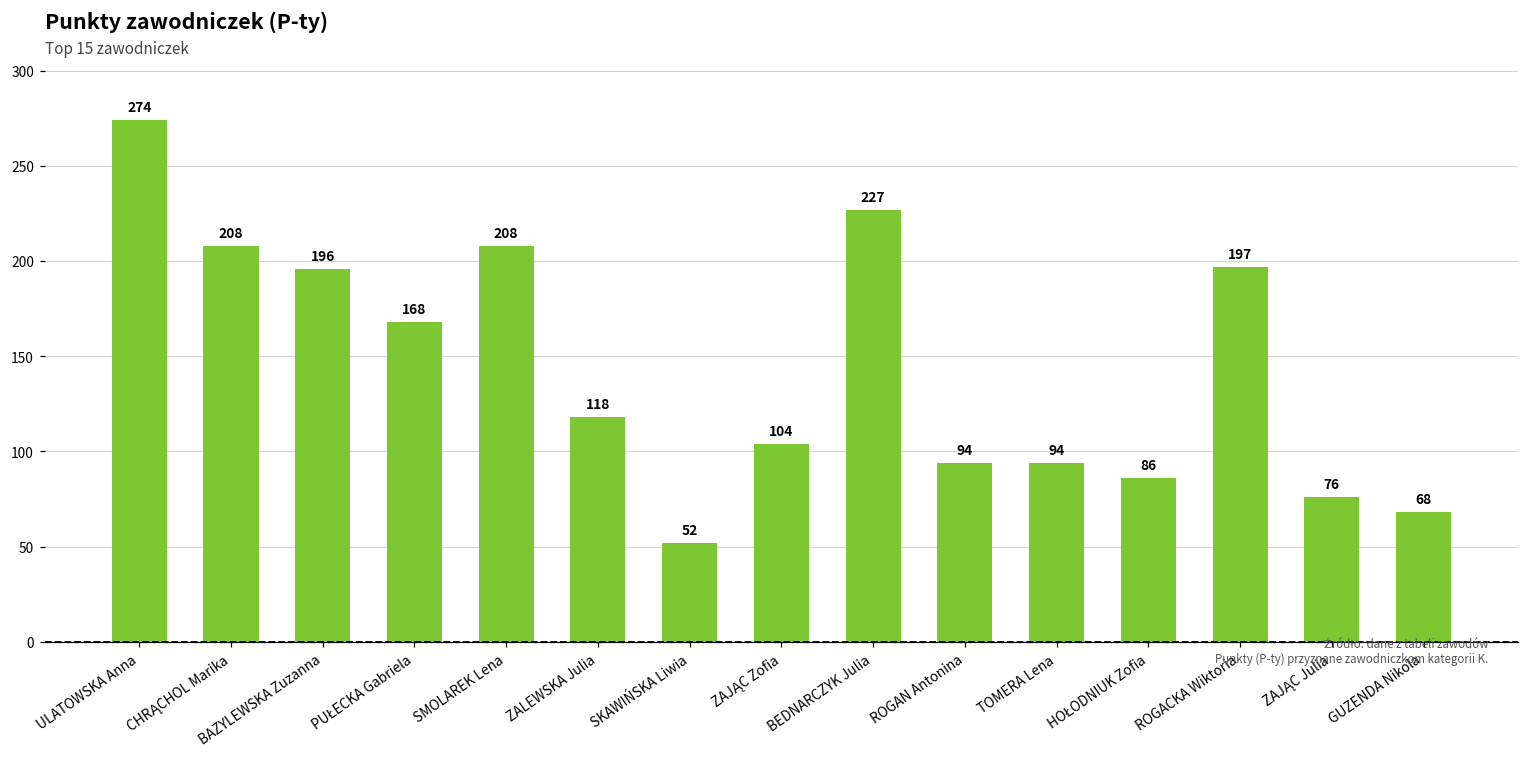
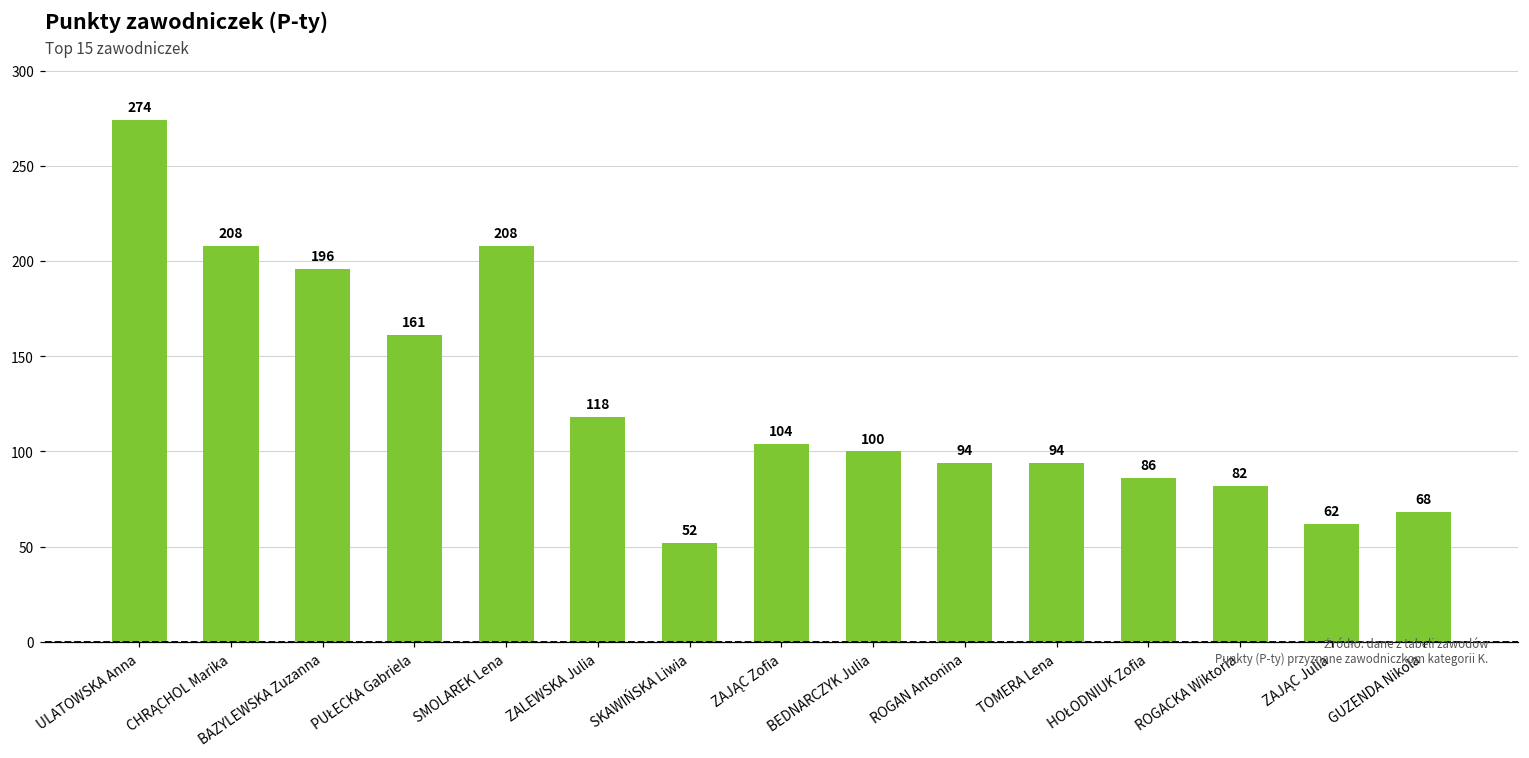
PUŁECKA Gabriela: 168 -> 161
BEDNARCZYK Julia: 227 -> 100
ROGACKA Wiktoria: 197 -> 82
ZAJĄC Julia: 76 -> 62
